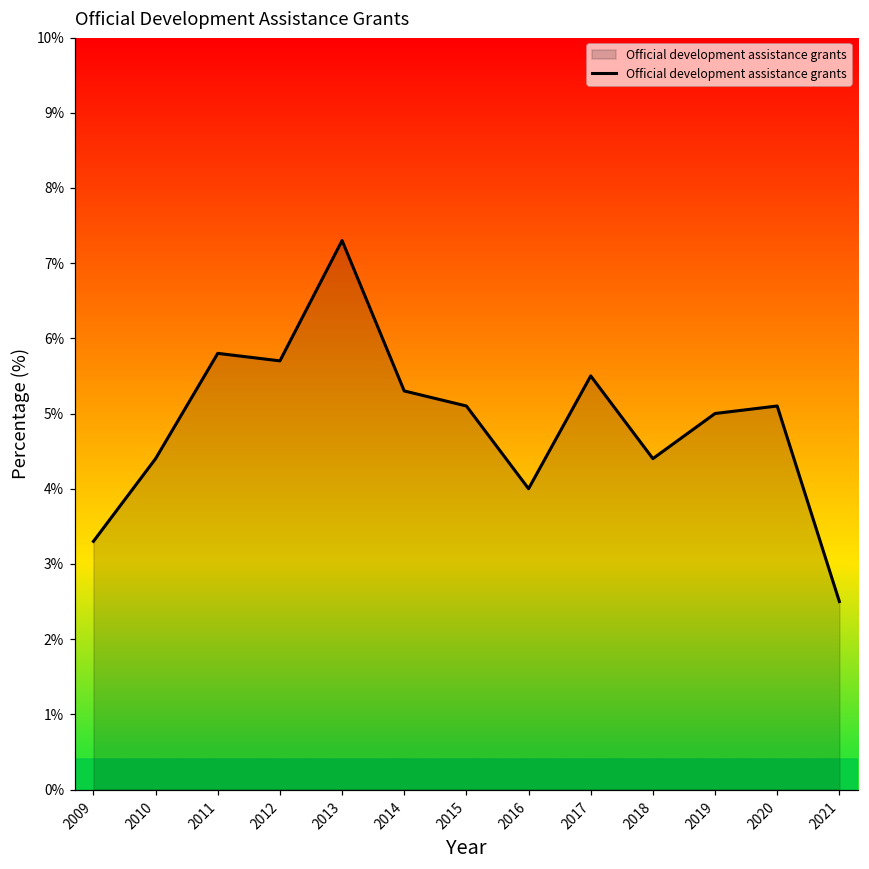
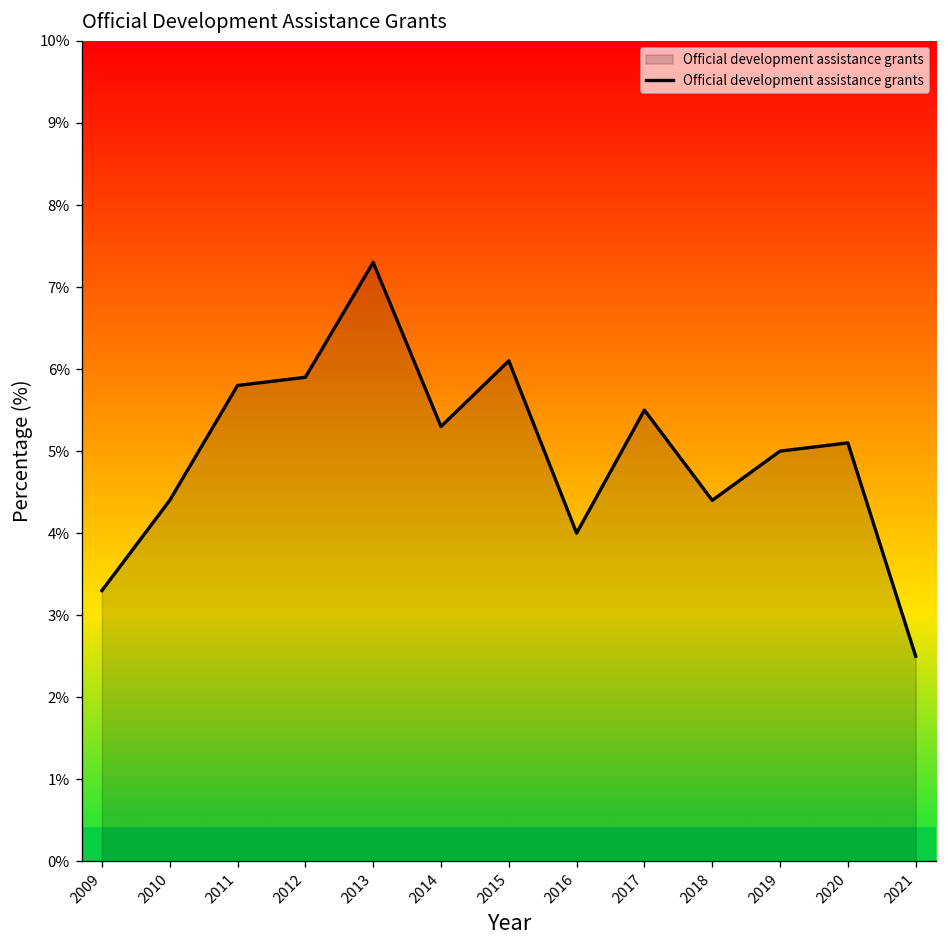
2012: 5.7% -> 5.9%
2015: 5.1% -> 6.1%
